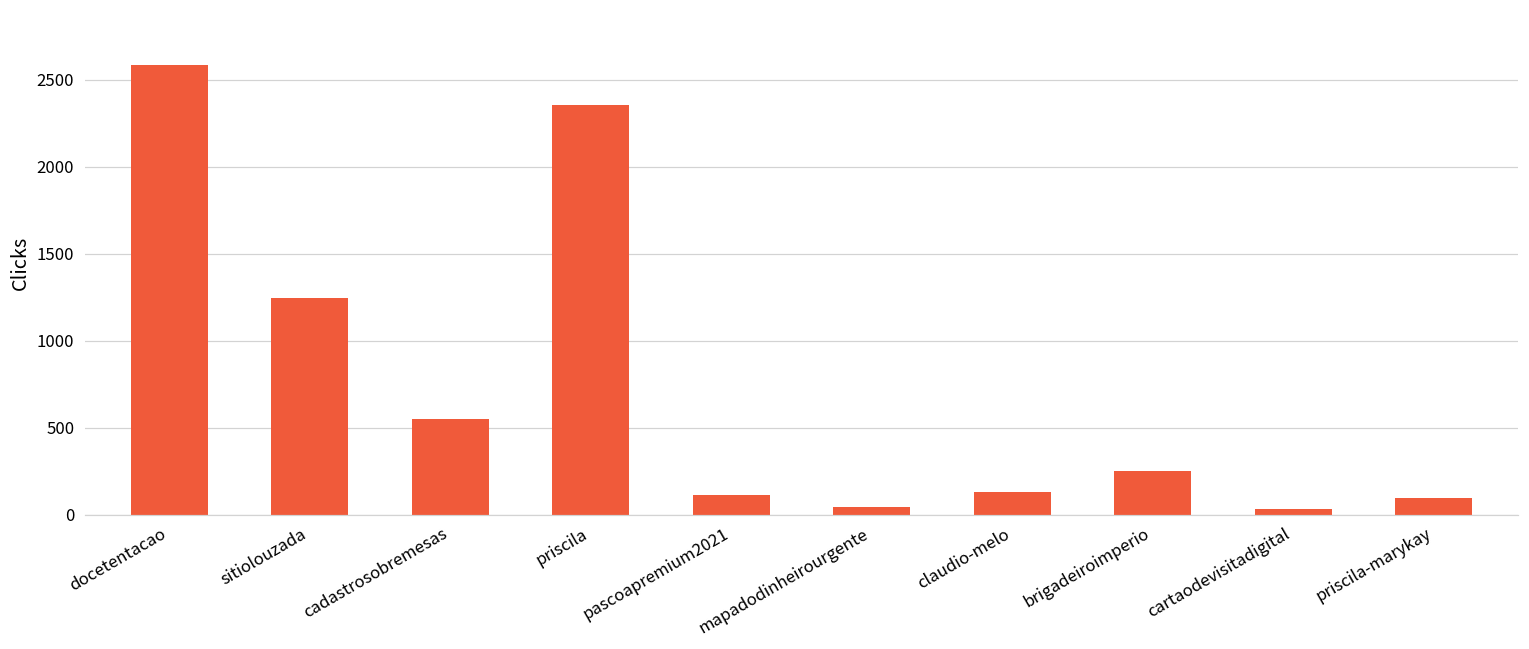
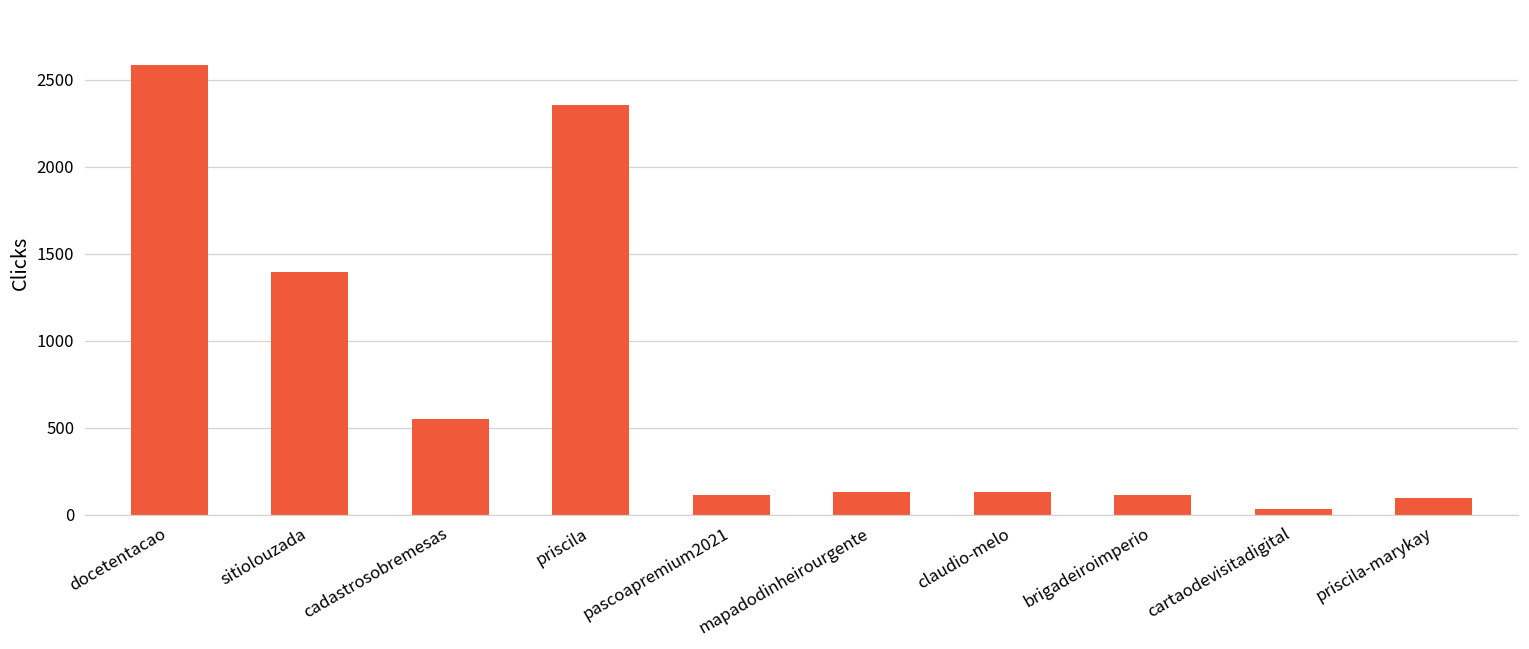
sitiolouzada: 1250 -> 1390
mapadodinheirourgente: 40 -> 130
brigadeiroimperio: 250 -> 110
